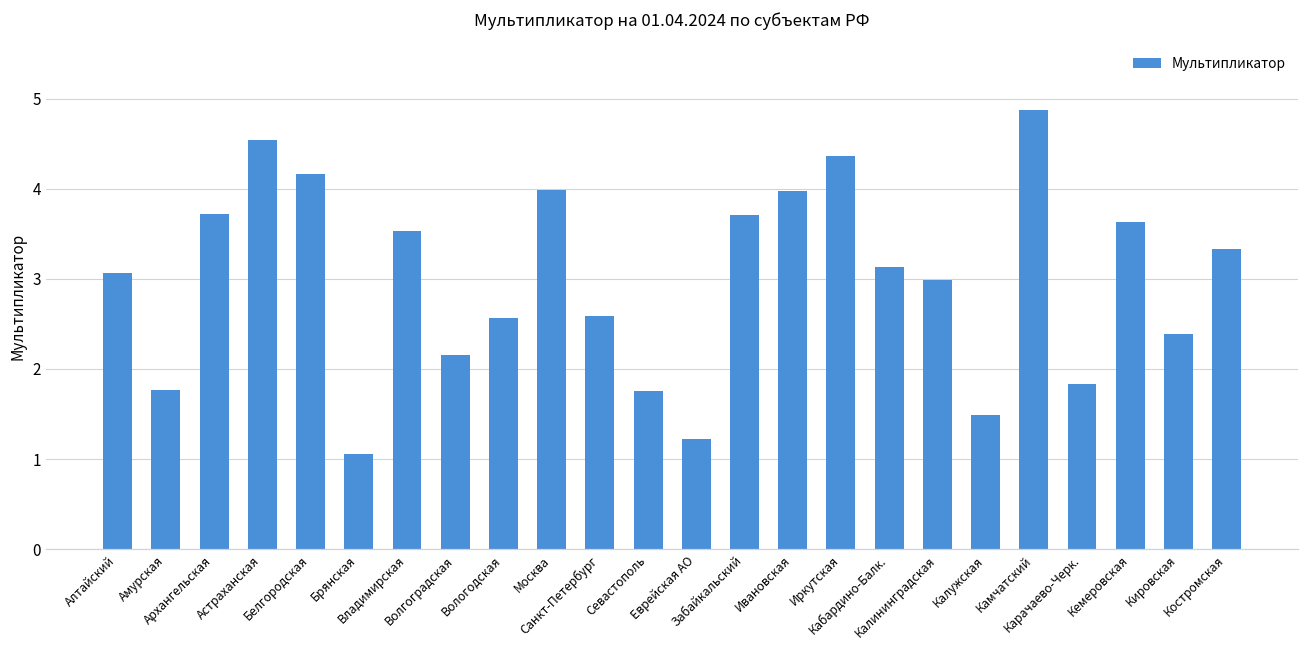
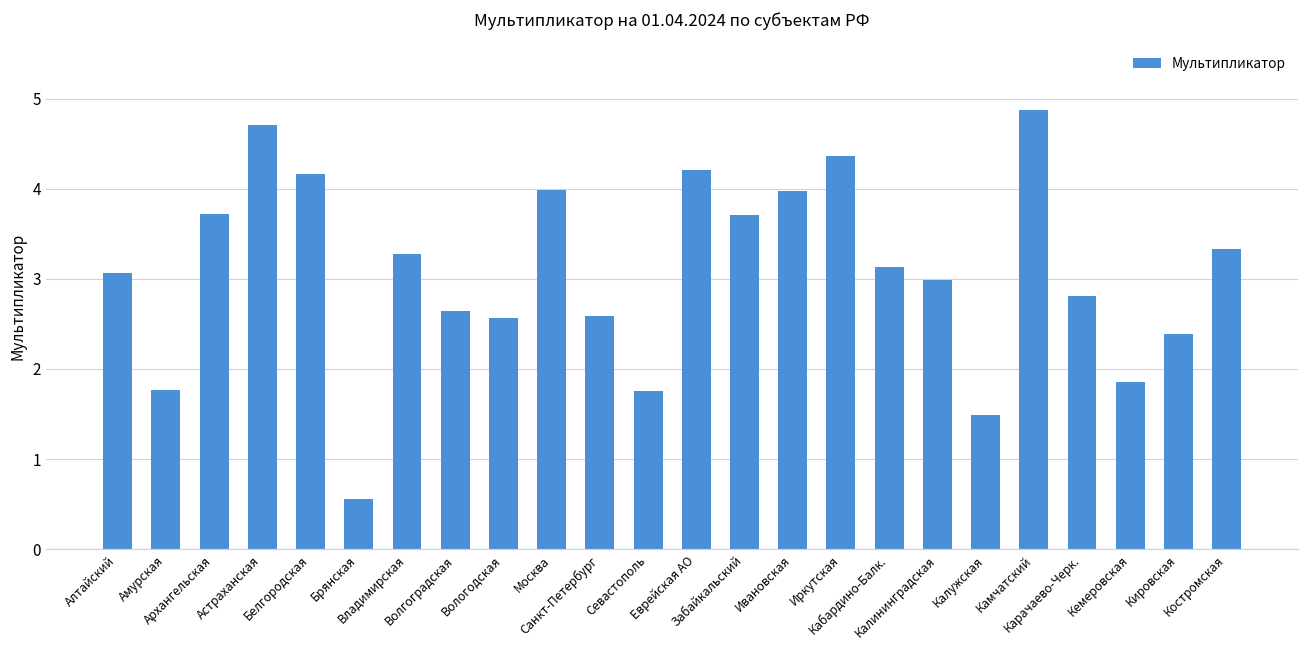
Астраханская: 4.5 -> 4.7
Брянская: 1.1 -> 0.6
Владимирская: 3.5 -> 3.3
Волгоградская: 2.2 -> 2.6
Еврейская АО: 1.2 -> 4.2
Карачаево-Черк.: 1.8 -> 2.8
Кемеровская: 3.6 -> 1.9
